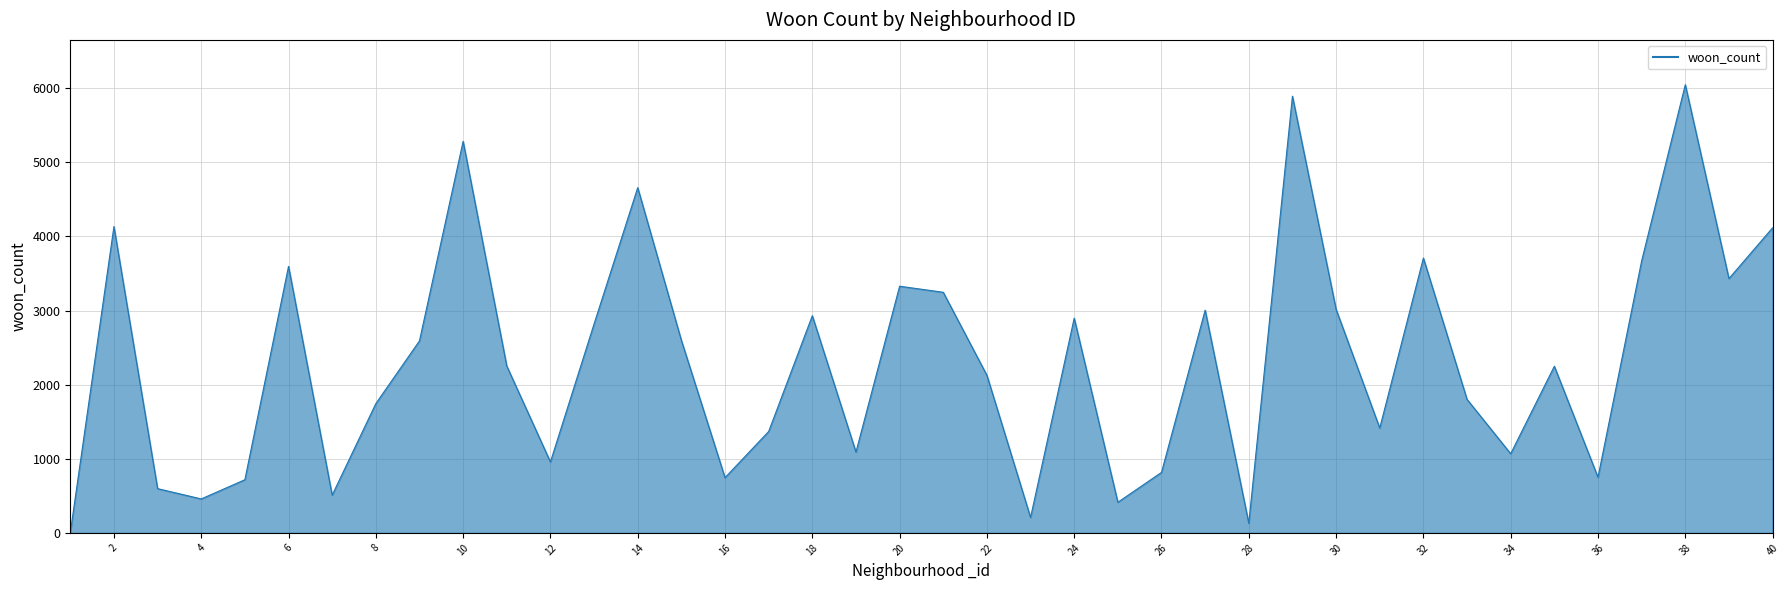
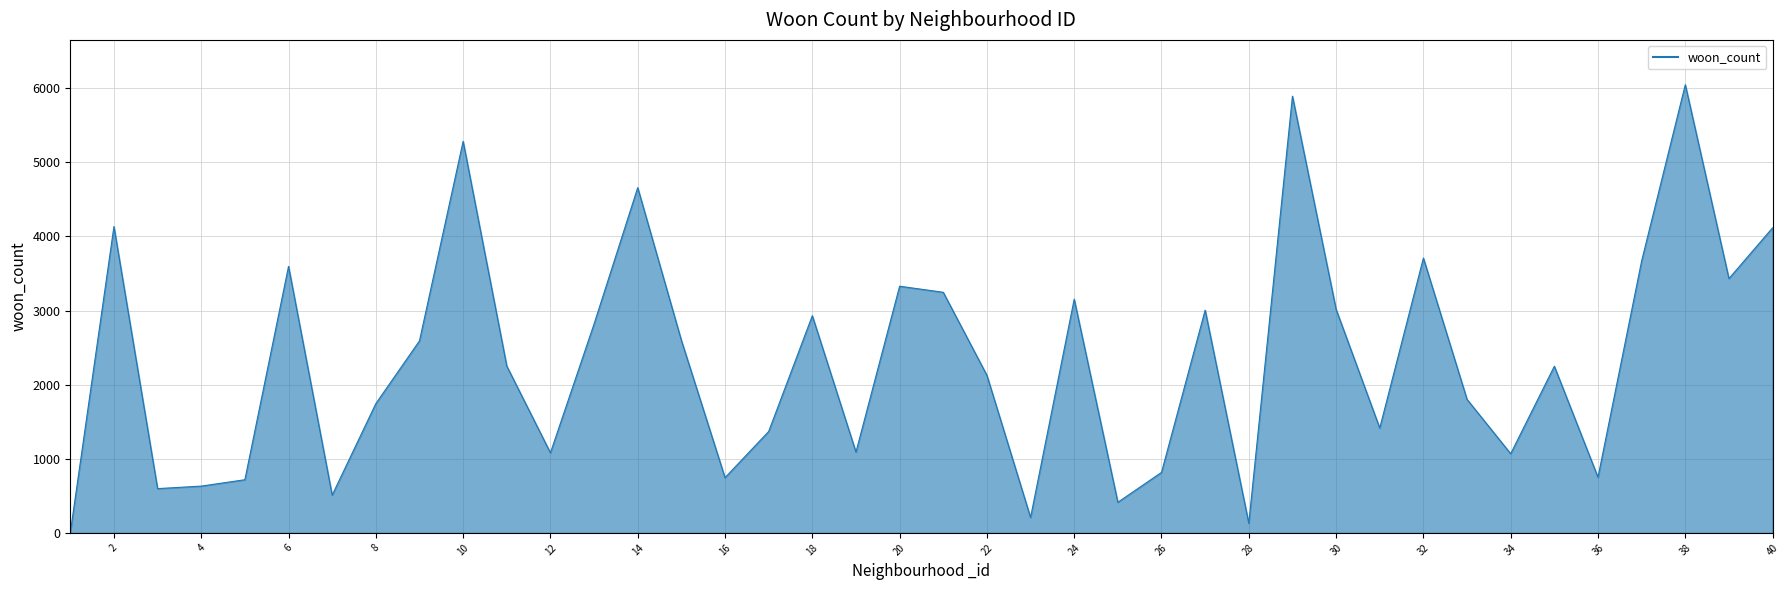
4: 500 -> 600
12: 1000 -> 1100
24: 2900 -> 3200
